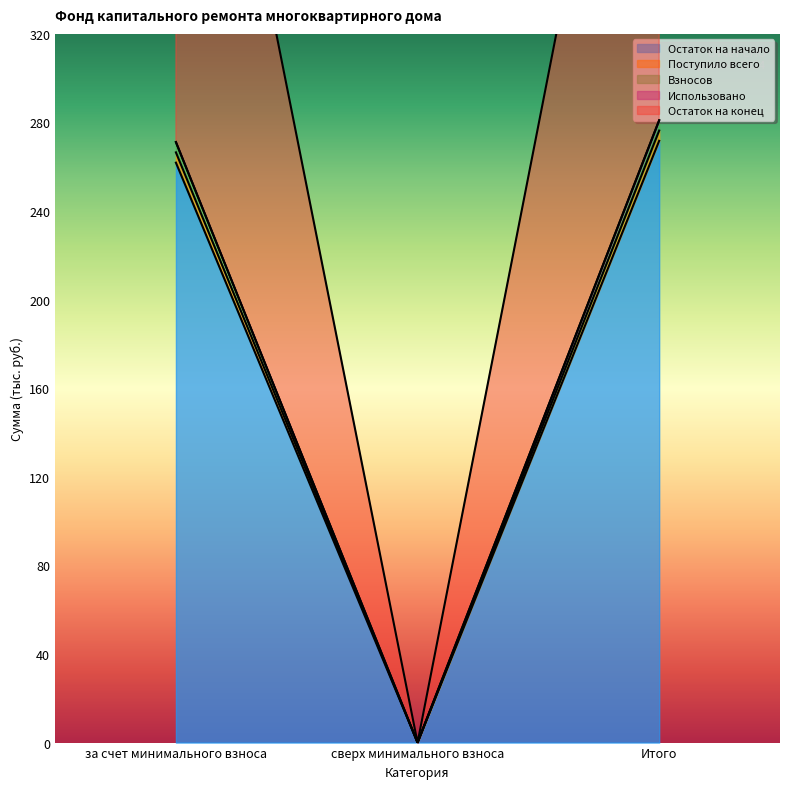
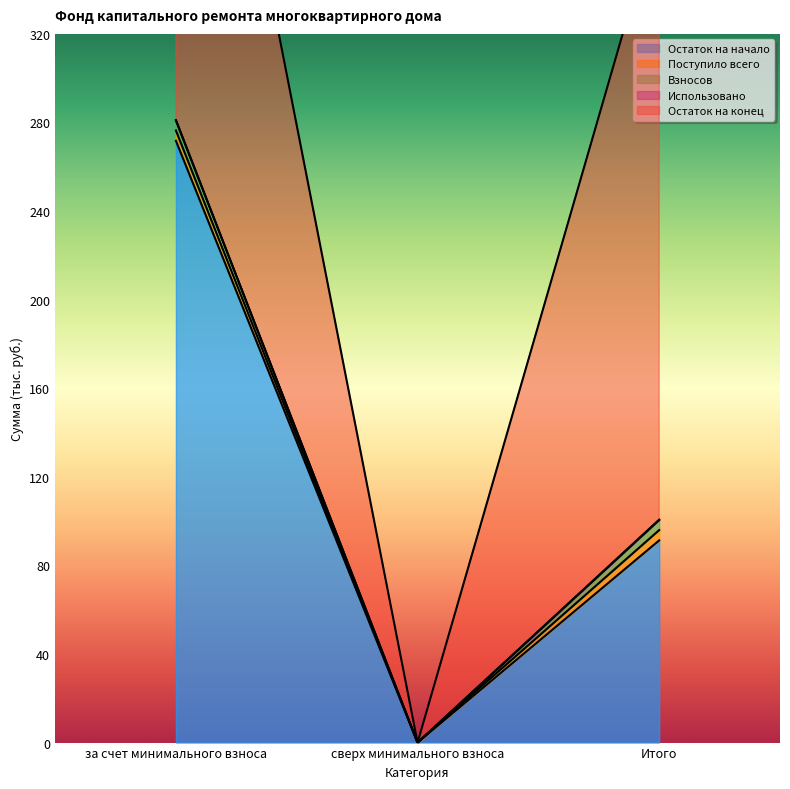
Остаток на начало, за счет минимального взноса: 262 -> 272
Остаток на начало, Итого: 272 -> 91
